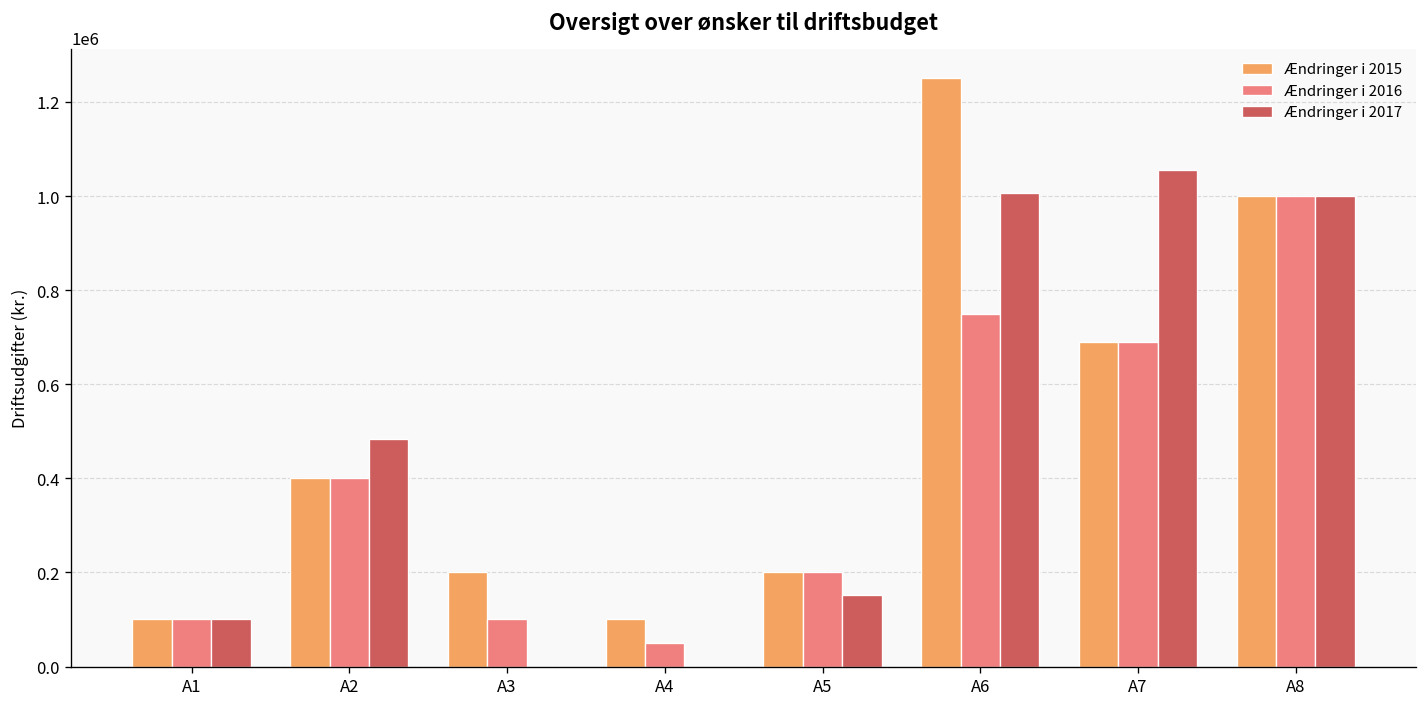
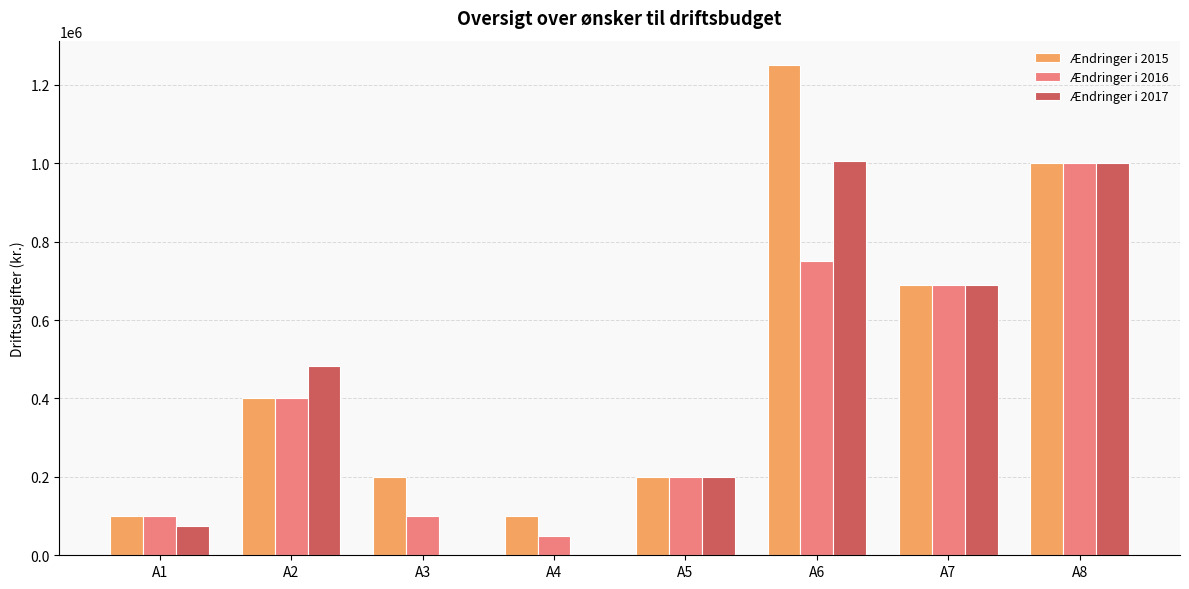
Ændringer i 2017, A1: 100000 -> 70000
Ændringer i 2017, A5: 150000 -> 200000
Ændringer i 2017, A7: 1060000 -> 690000
